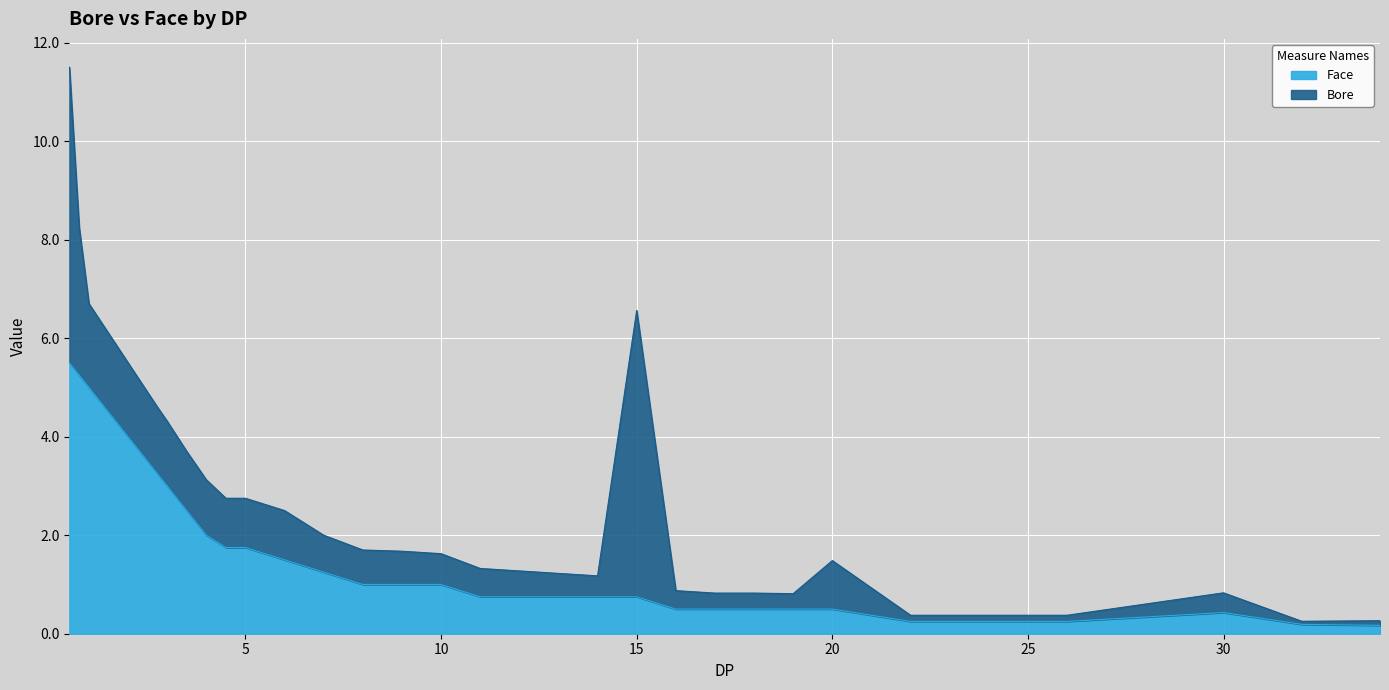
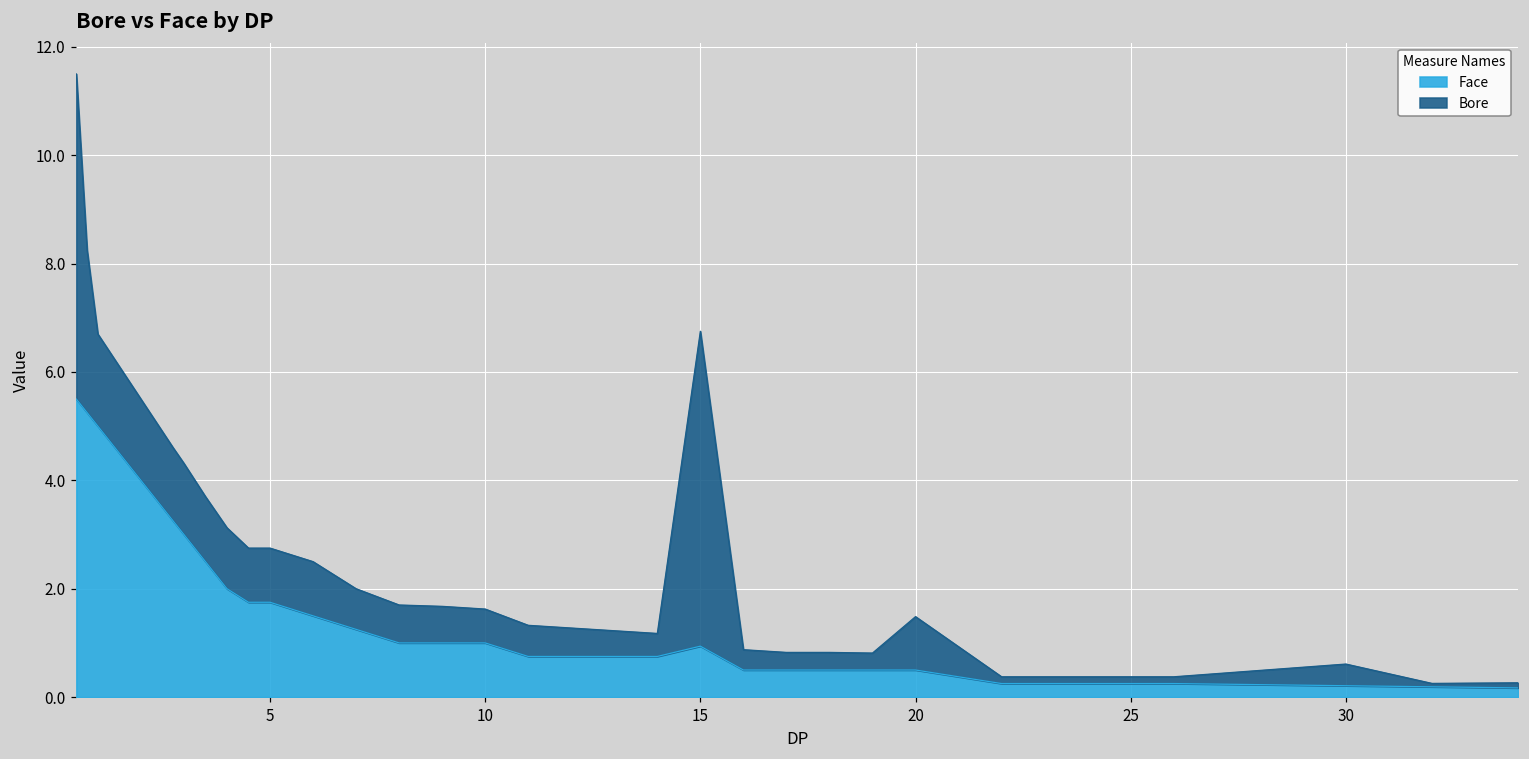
Face, 15: 0.8 -> 0.9
Face, 30: 0.4 -> 0.2
